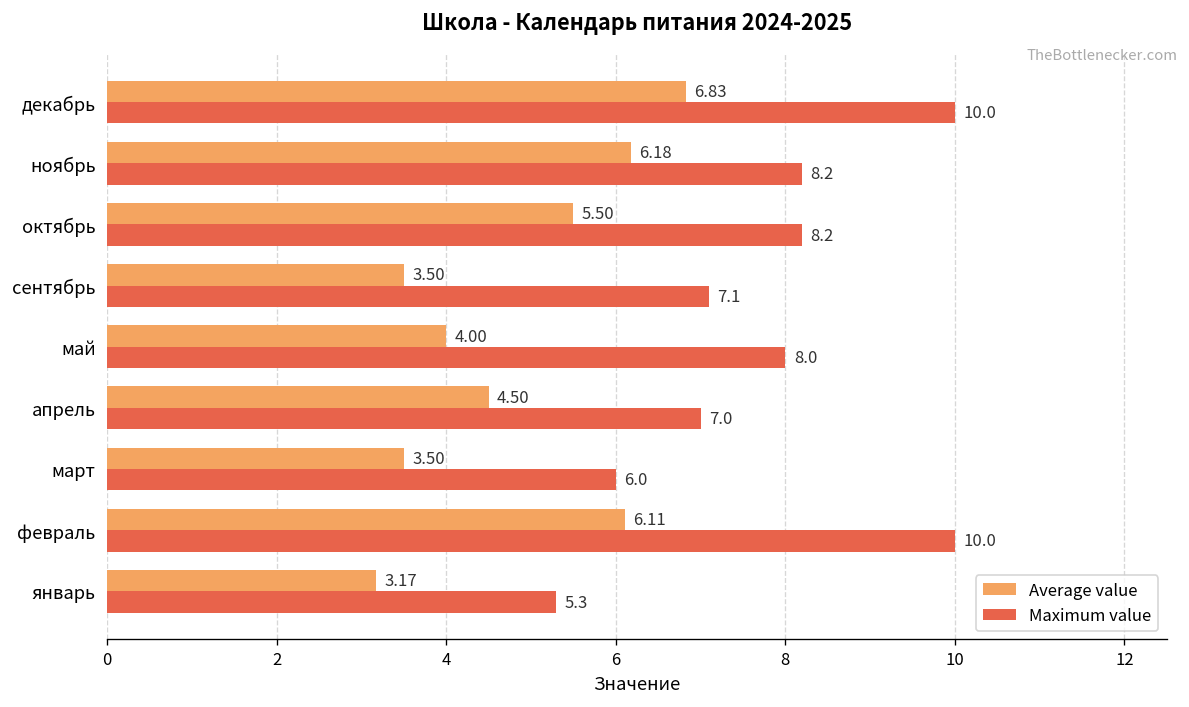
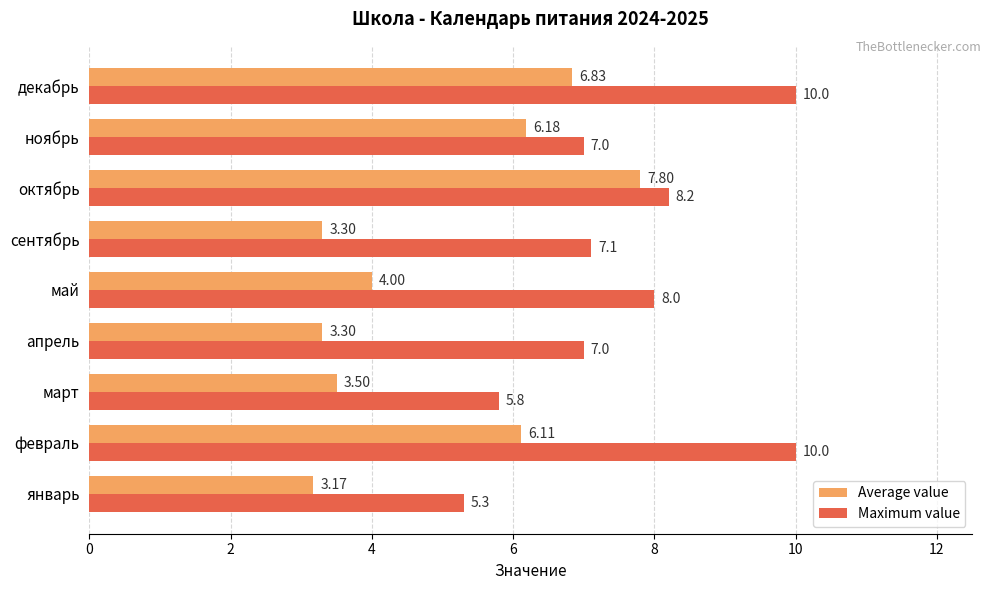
Maximum value, ноябрь: 8.2 -> 7.0
Average value, октябрь: 5.50 -> 7.80
Average value, сентябрь: 3.50 -> 3.30
Average value, апрель: 4.50 -> 3.30
Maximum value, март: 6.0 -> 5.8
